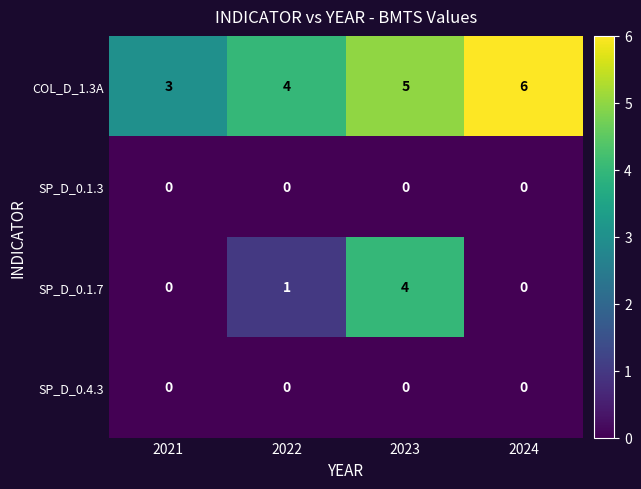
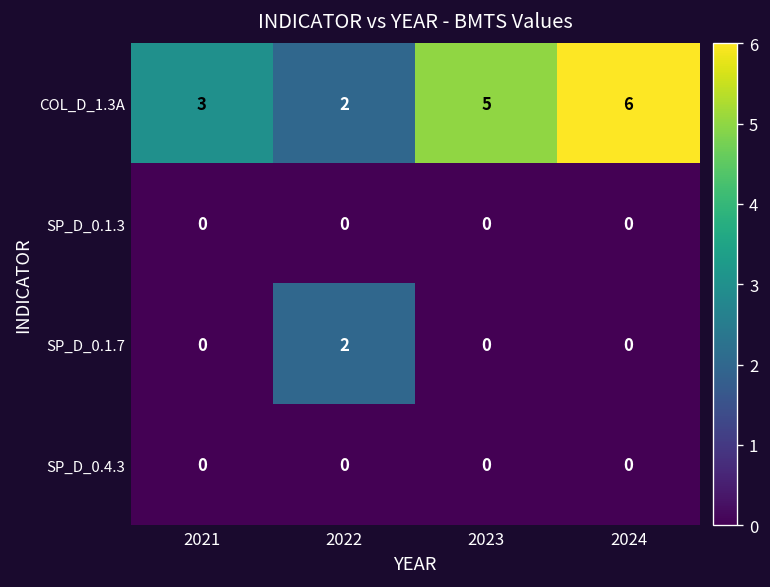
COL_D_1.3A, 2022: 4 -> 2
SP_D_0.1.7, 2022: 1 -> 2
SP_D_0.1.7, 2023: 4 -> 0
